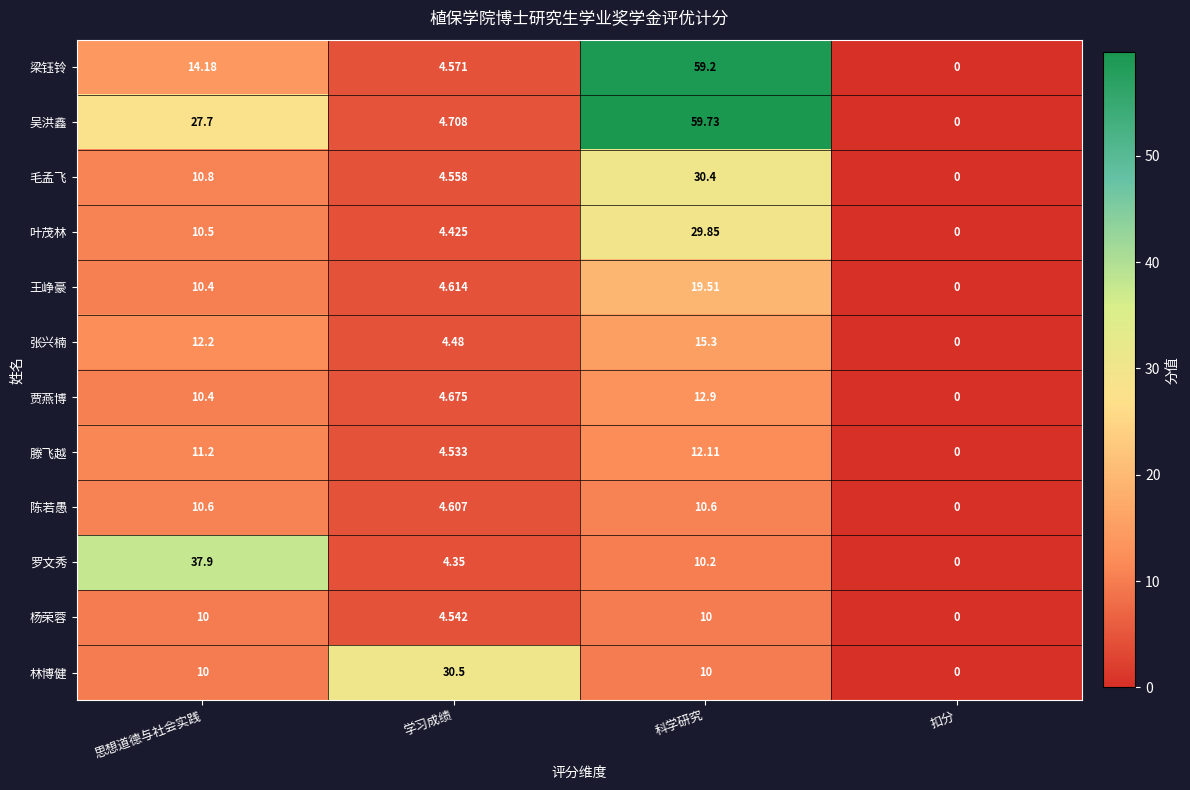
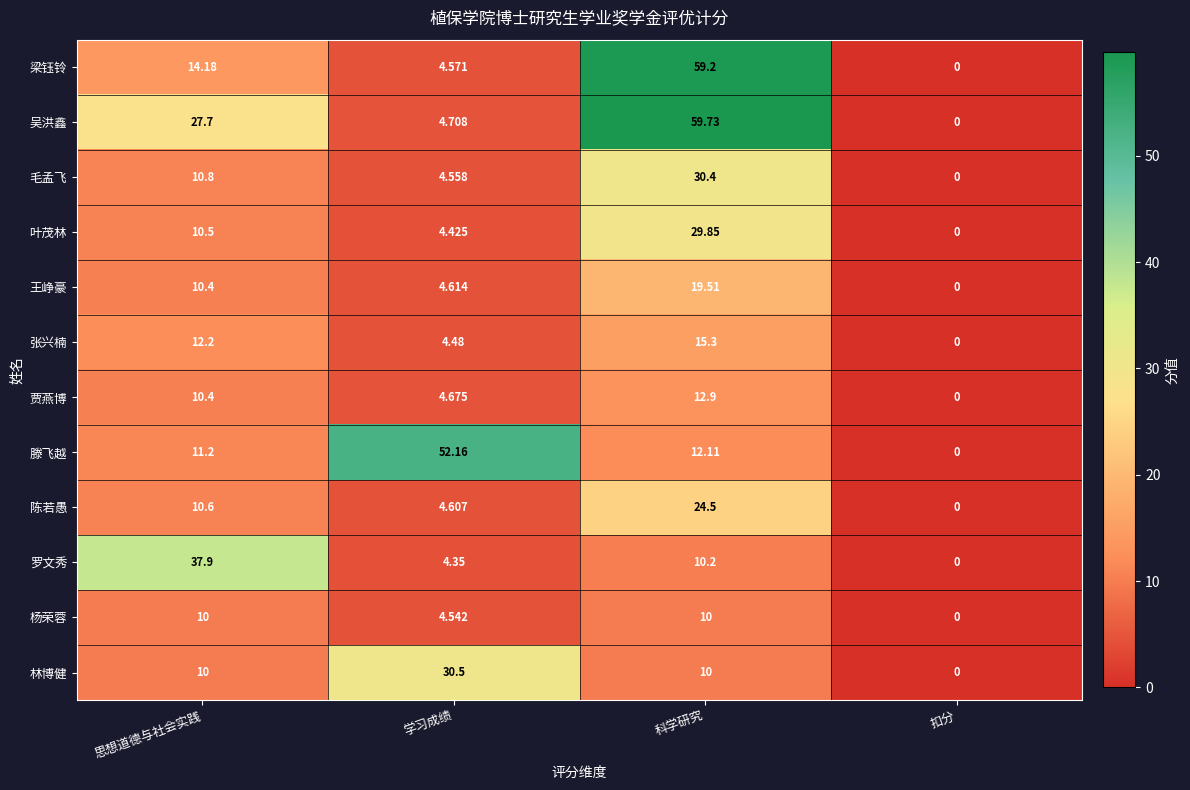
滕飞越, 学习成绩: 4.533 -> 52.16
陈若愚, 科学研究: 10.6 -> 24.5
